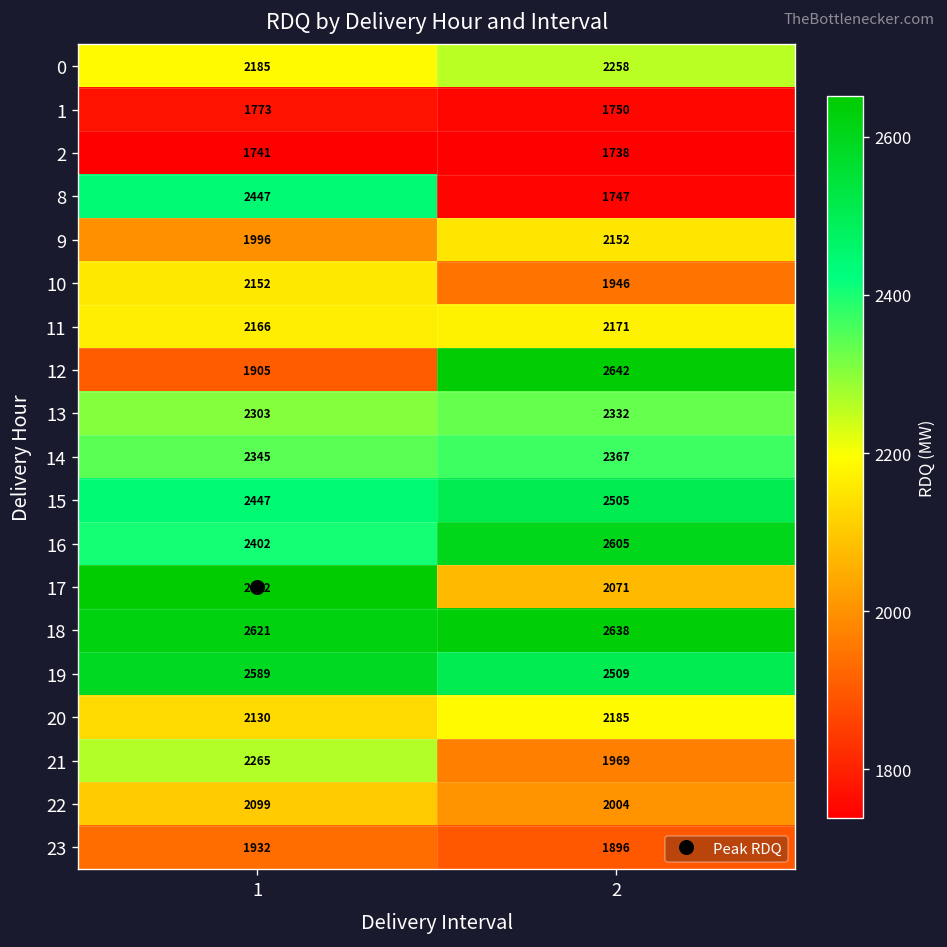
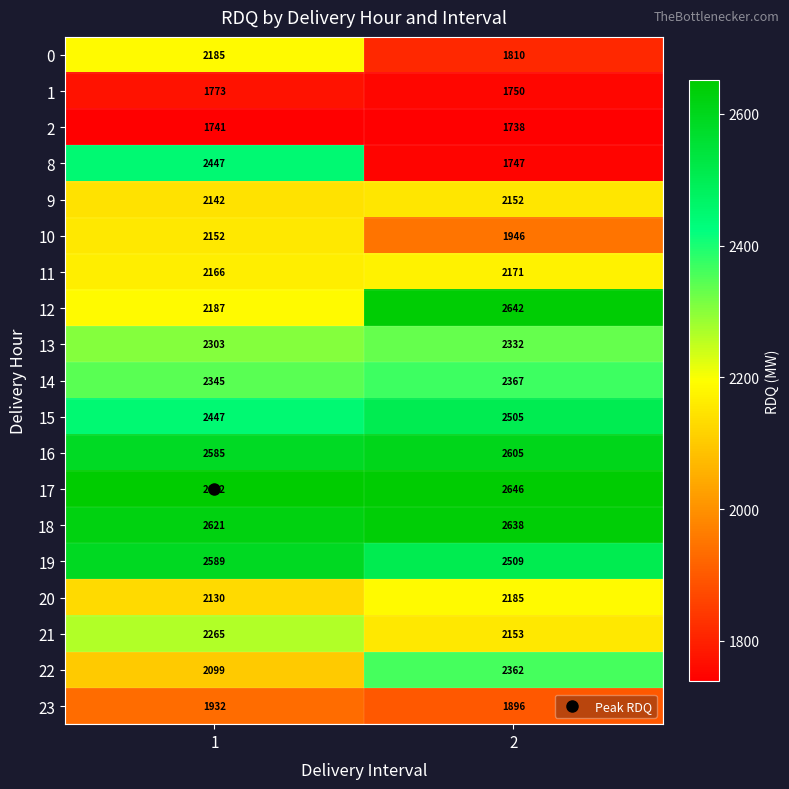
0, 2: 2258 -> 1810
9, 1: 1996 -> 2142
12, 1: 1905 -> 2187
16, 1: 2402 -> 2585
17, 2: 2071 -> 2646
21, 2: 1969 -> 2153
22, 2: 2004 -> 2362
